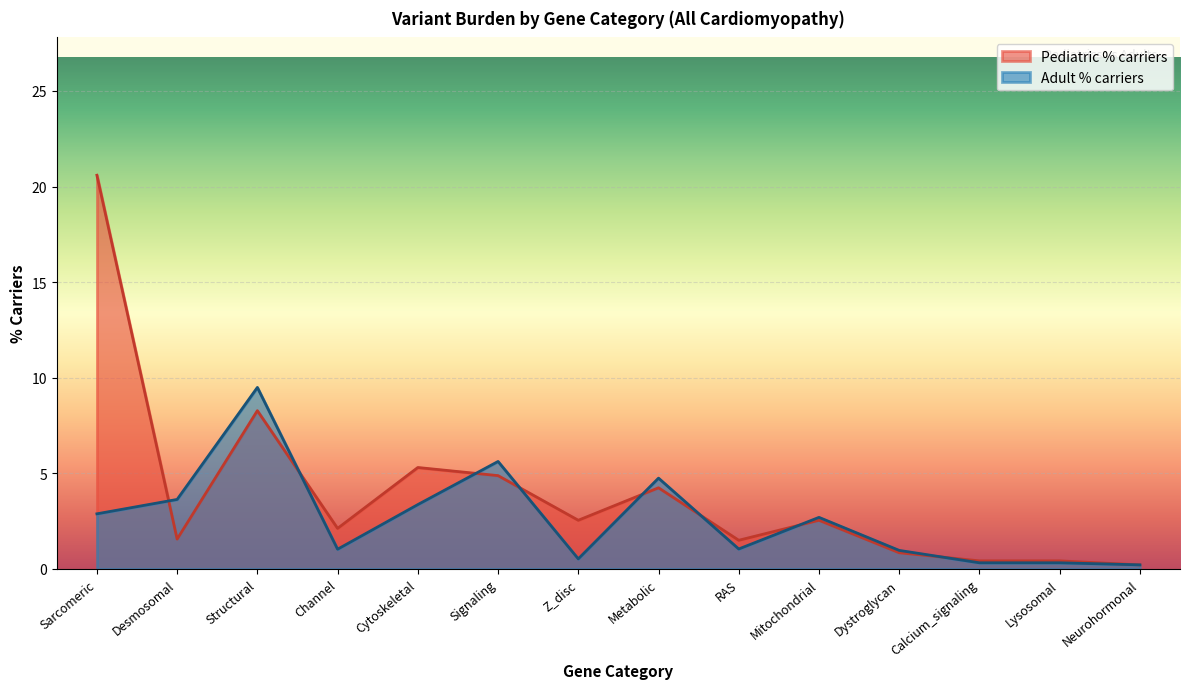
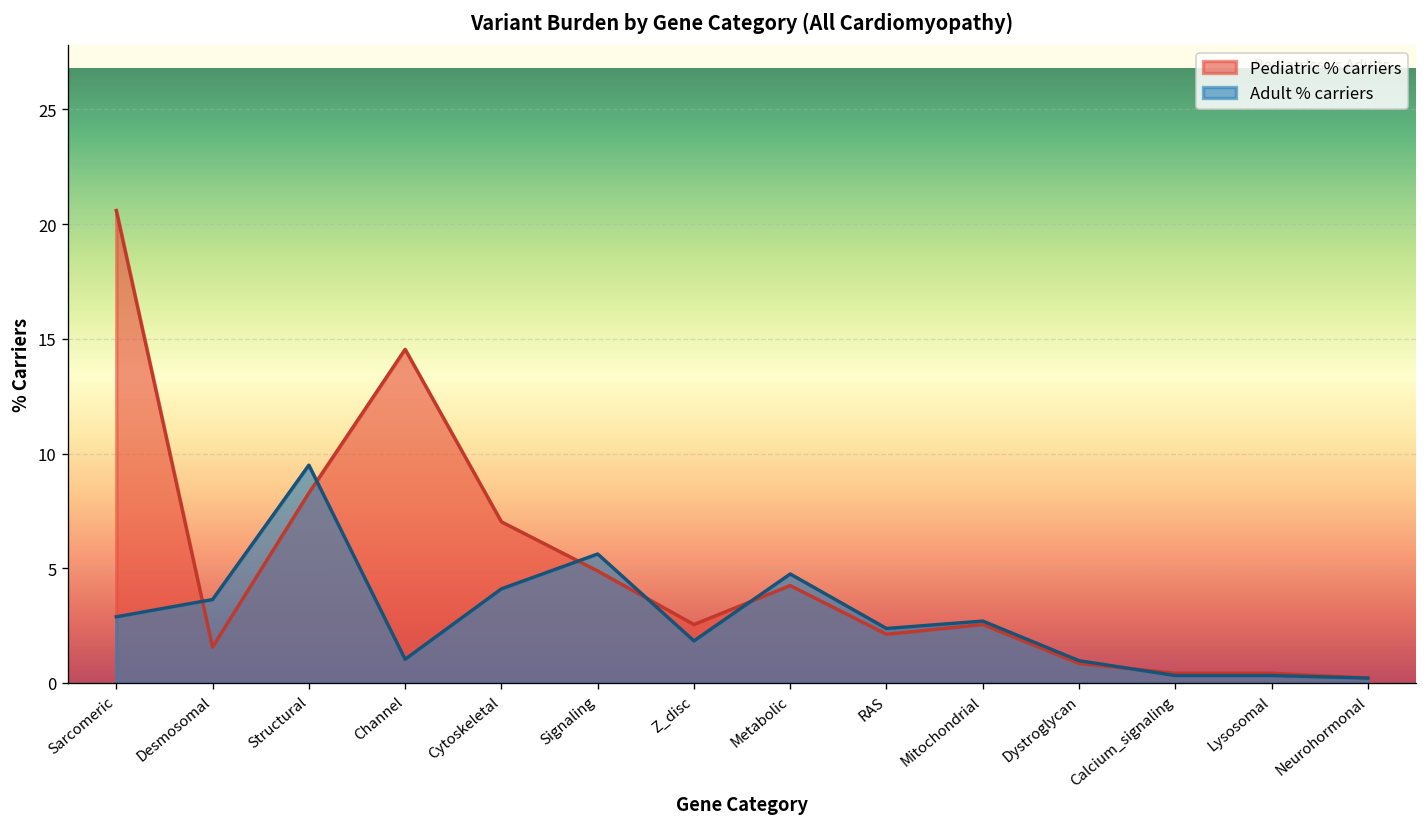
Pediatric % carriers, Channel: 2.1 -> 14.5
Pediatric % carriers, Cytoskeletal: 5.3 -> 7.0
Adult % carriers, Cytoskeletal: 3.4 -> 4.1
Adult % carriers, Z_disc: 0.5 -> 1.8
Pediatric % carriers, RAS: 1.5 -> 2.1
Adult % carriers, RAS: 1.0 -> 2.4
